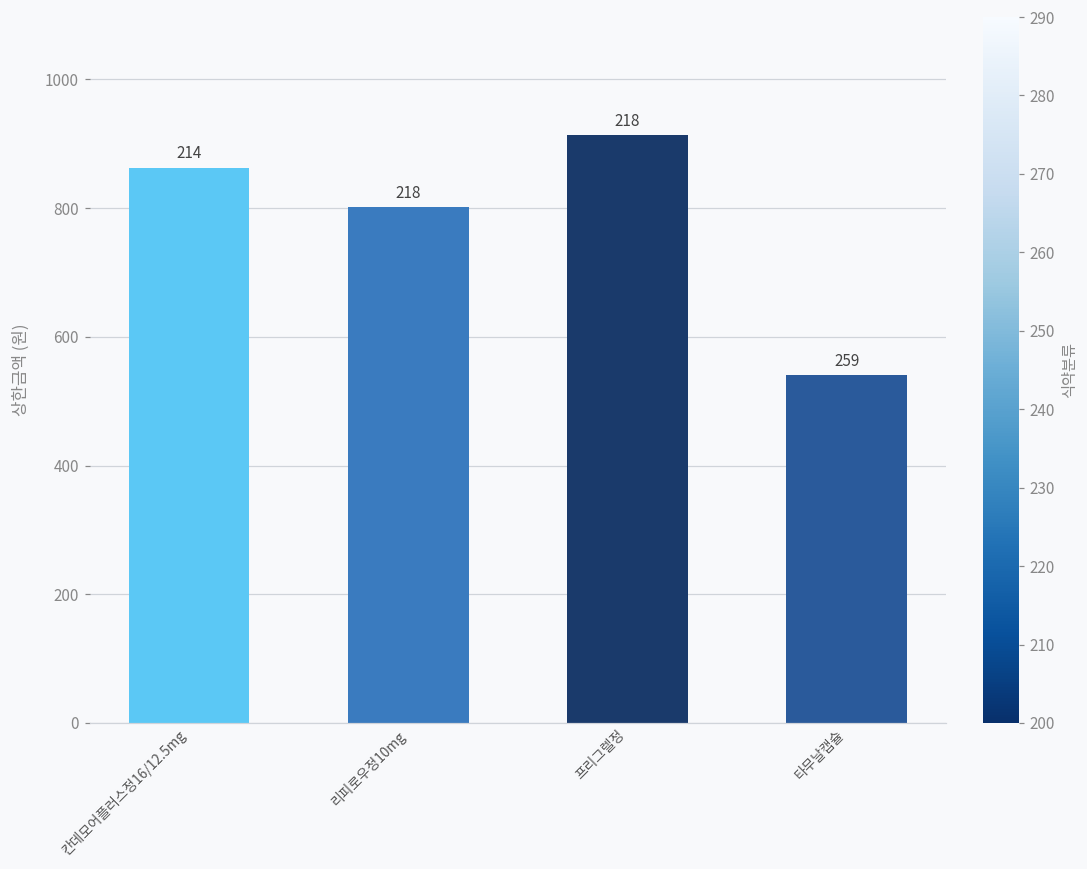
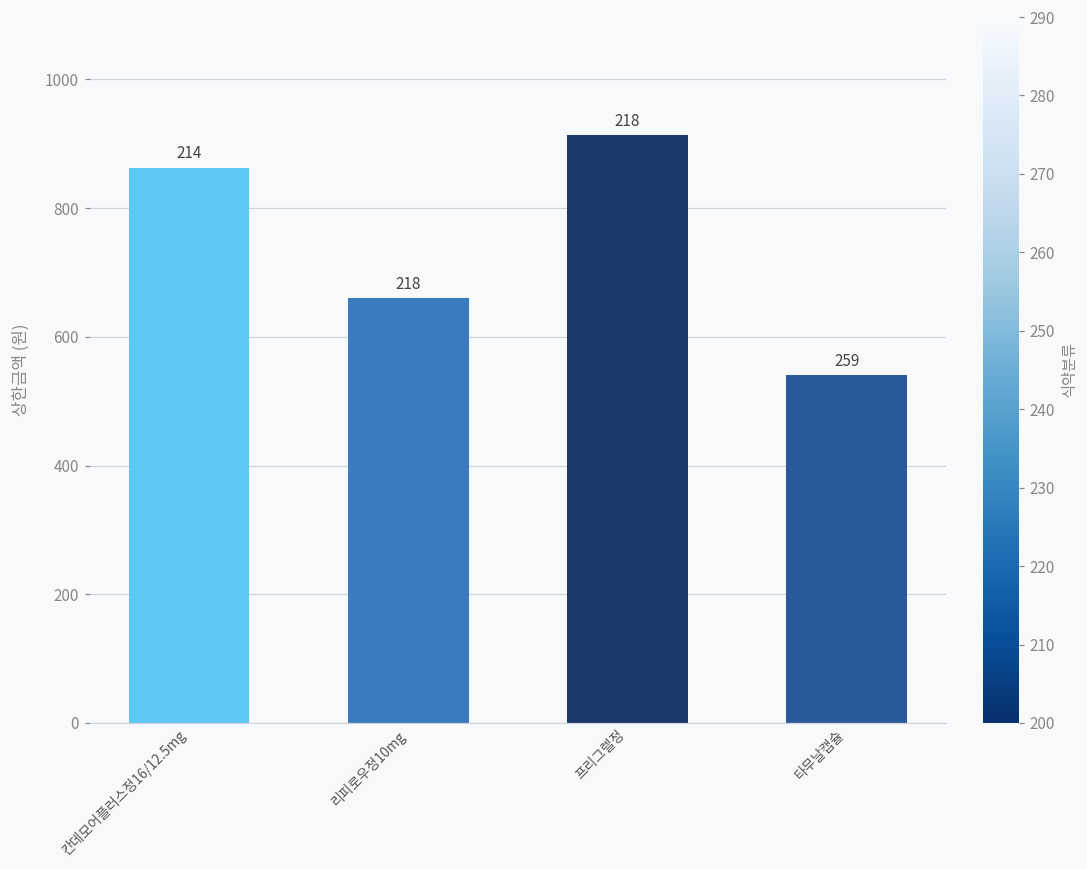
리피로우정10mg: 800 -> 660
